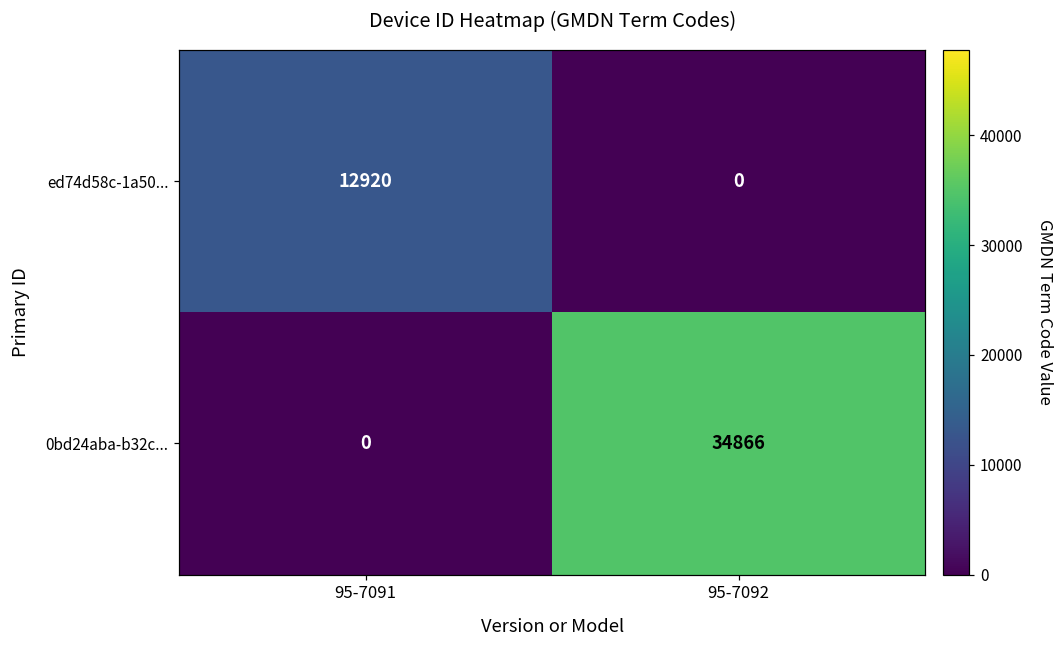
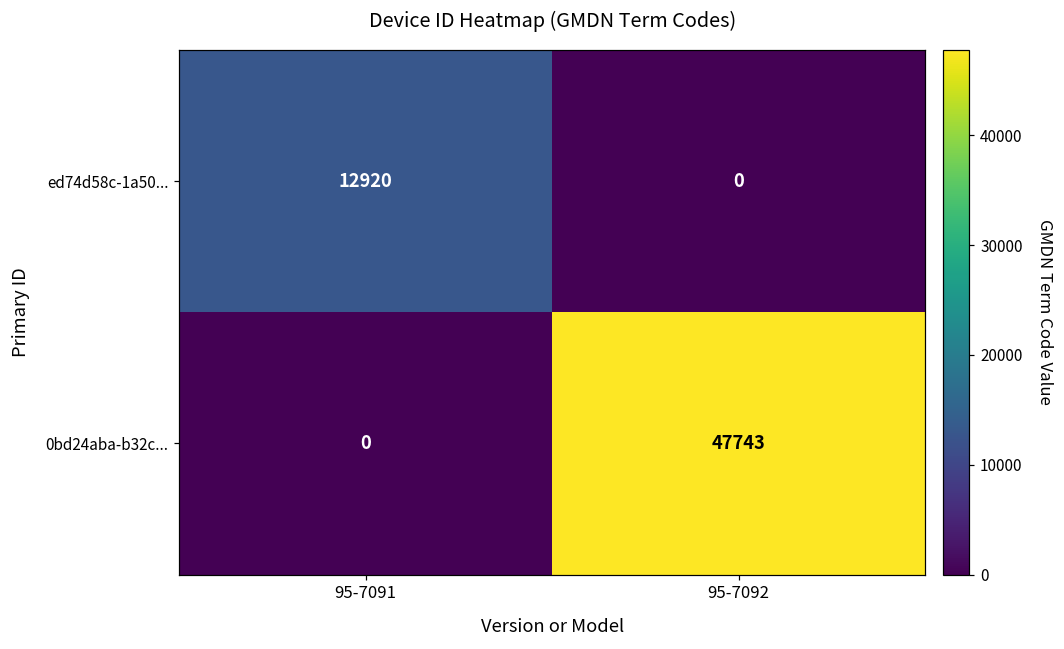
0bd24aba-b32c..., 95-7092: 34866 -> 47743
